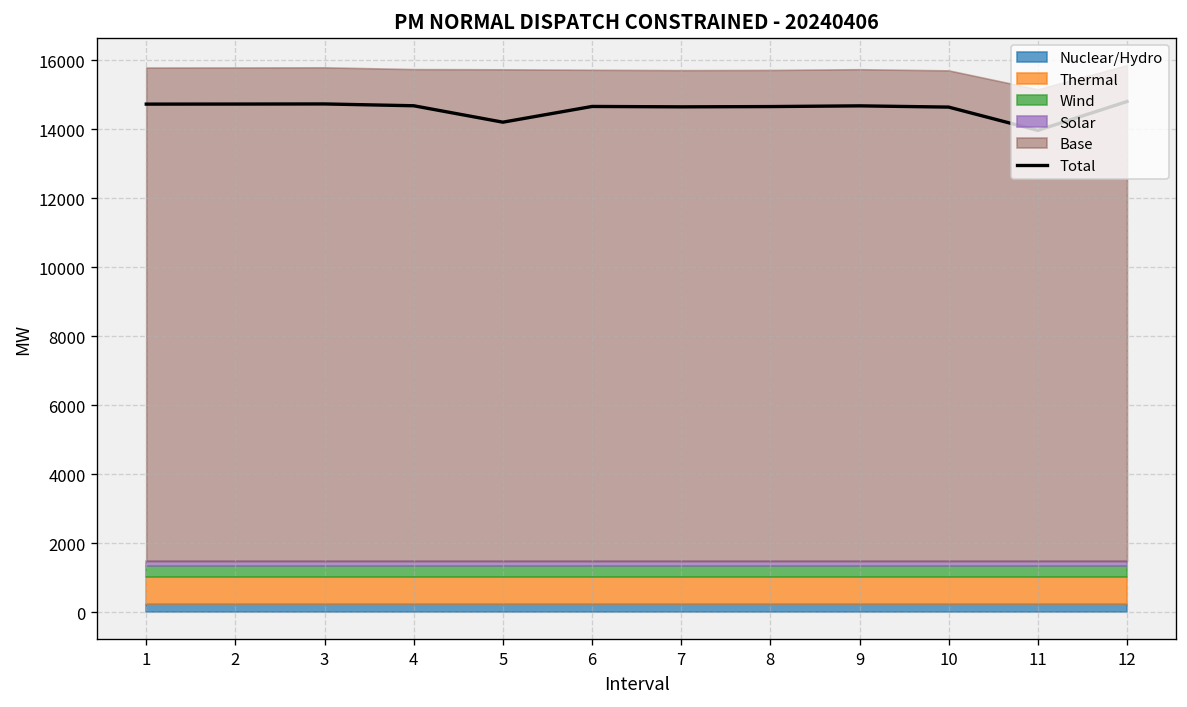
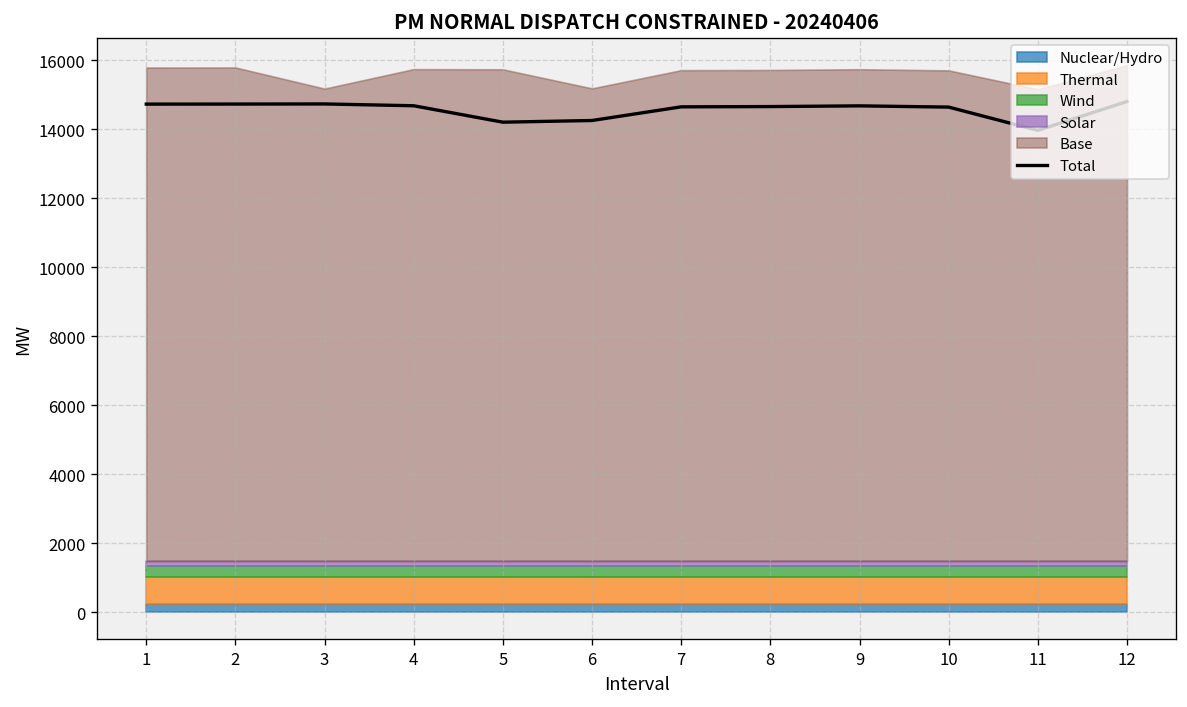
Base, 3: 14300 -> 13700
Total, 6: 14700 -> 14200
Base, 6: 14200 -> 13700
